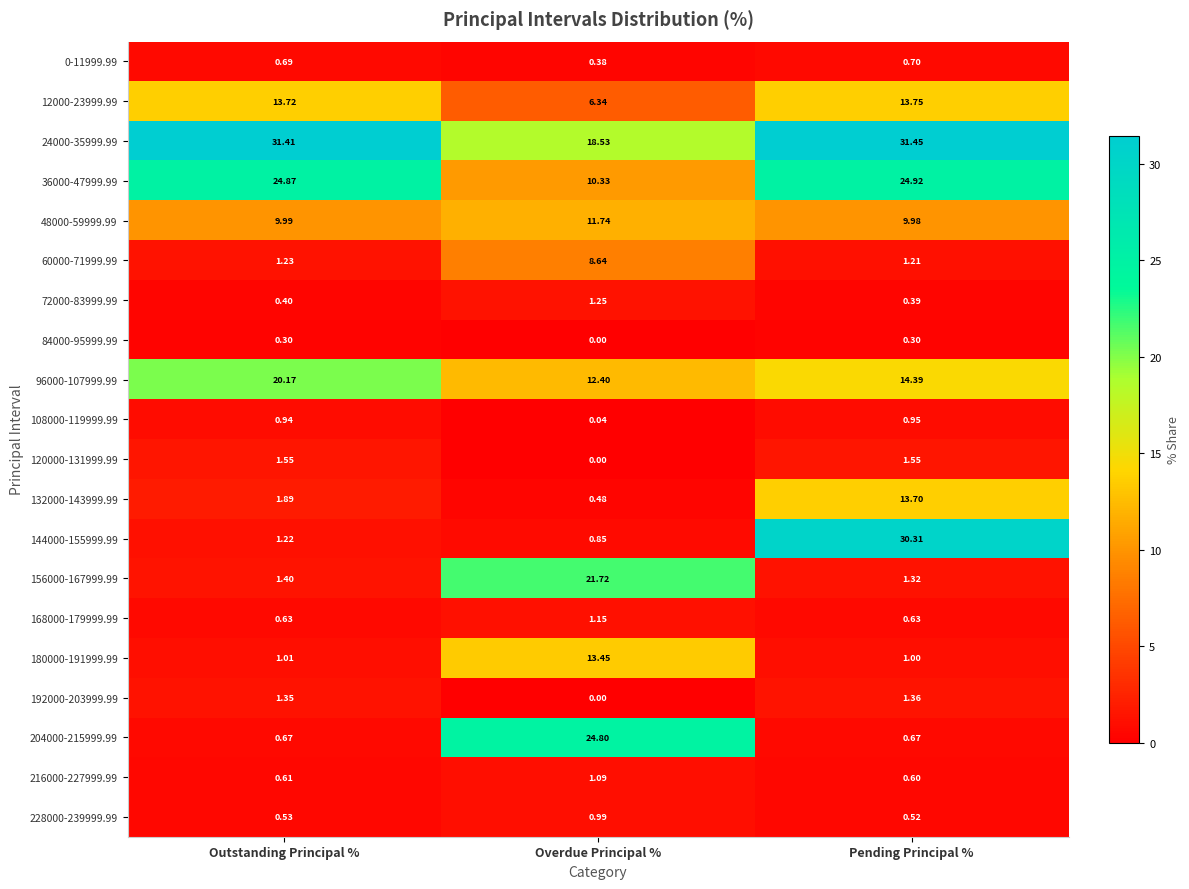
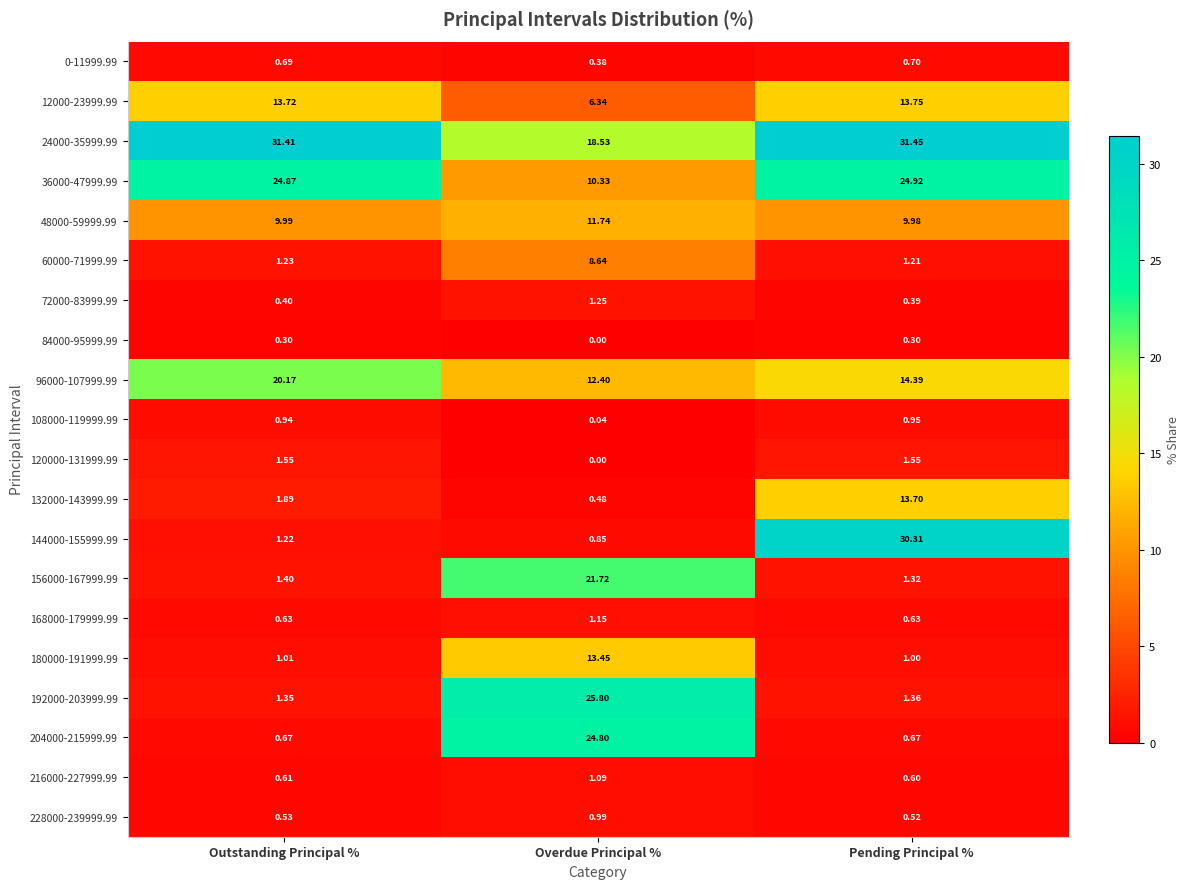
192000-203999.99, Overdue Principal %: 0.00 -> 25.80
